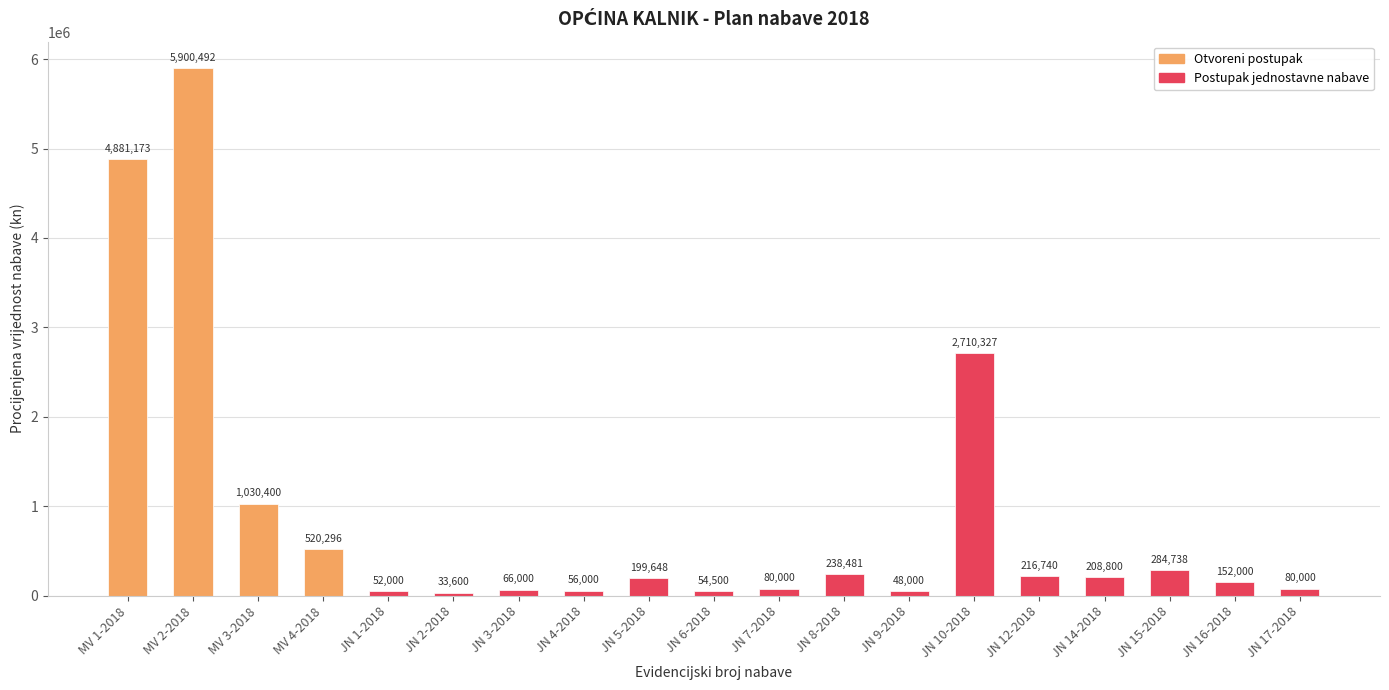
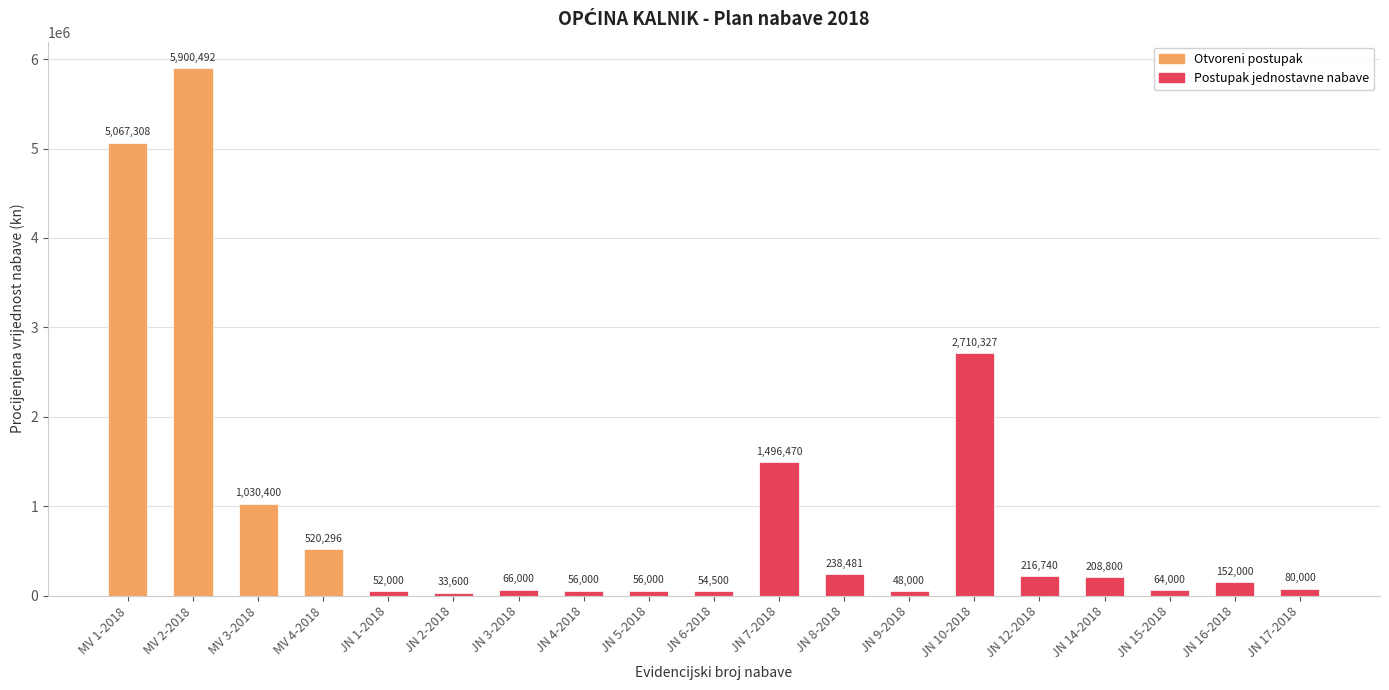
MV 1-2018: 4,881,173 -> 5,067,308
JN 5-2018: 199,648 -> 56,000
JN 7-2018: 80,000 -> 1,496,470
JN 15-2018: 284,738 -> 64,000
